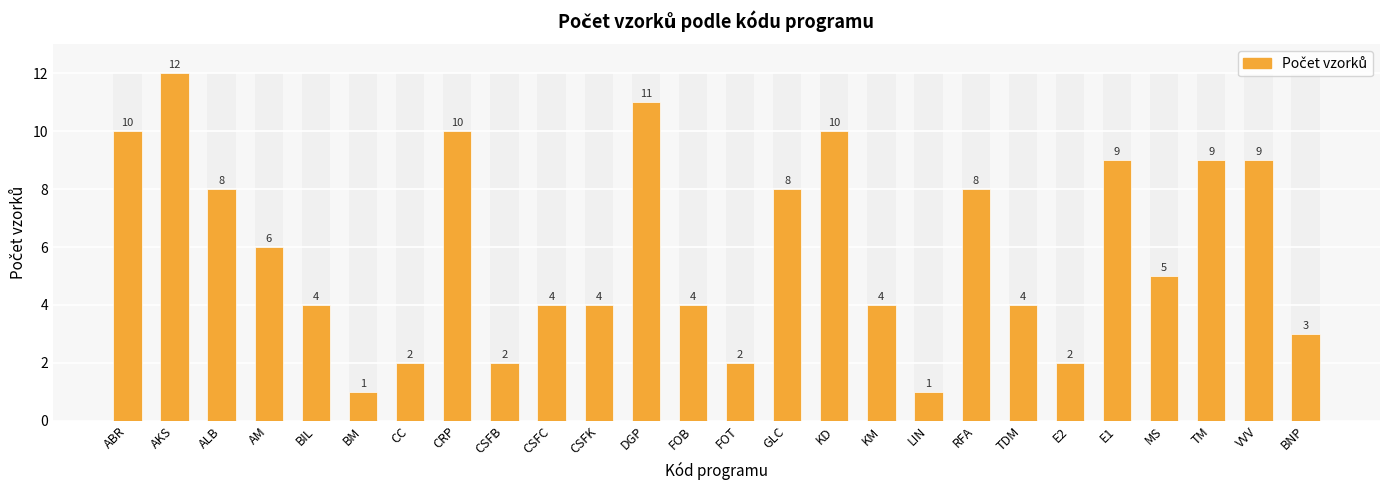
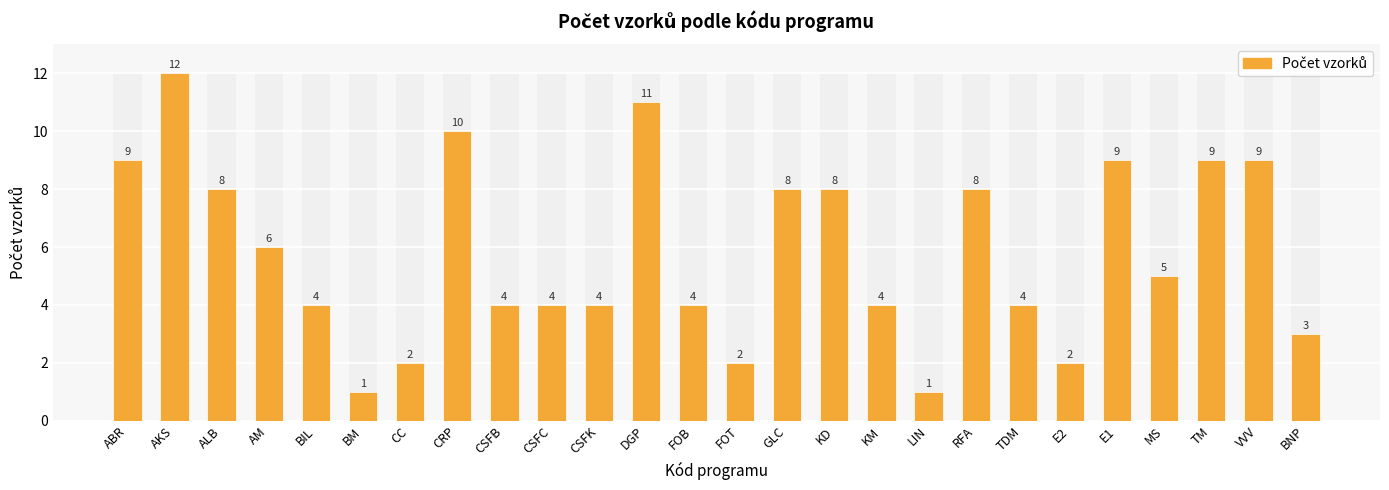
Počet vzorků, ABR: 10 -> 9
Počet vzorků, CSFB: 2 -> 4
Počet vzorků, KD: 10 -> 8
